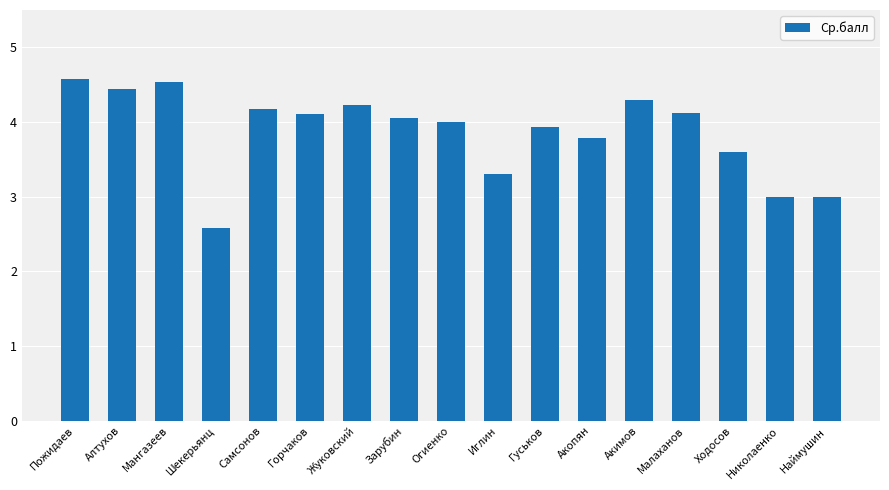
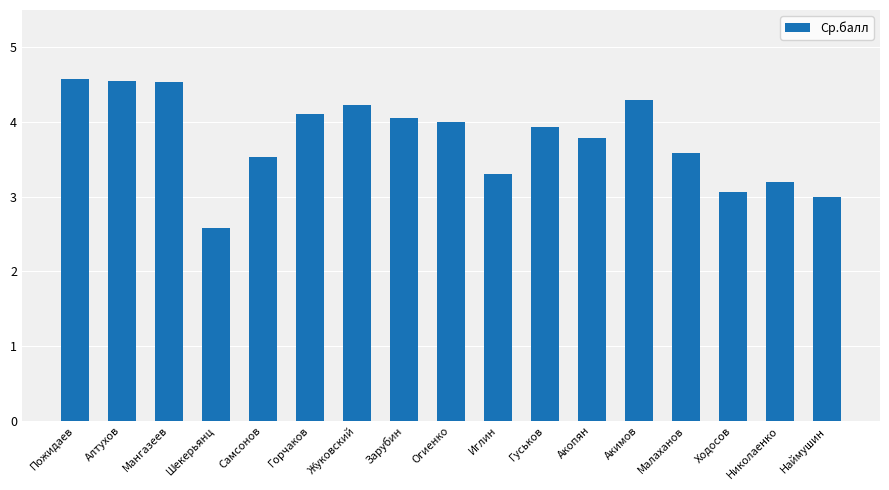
Алтухов: 4.4 -> 4.6
Самсонов: 4.2 -> 3.5
Малаханов: 4.1 -> 3.6
Ходосов: 3.6 -> 3.1
Николаенко: 3.0 -> 3.2
